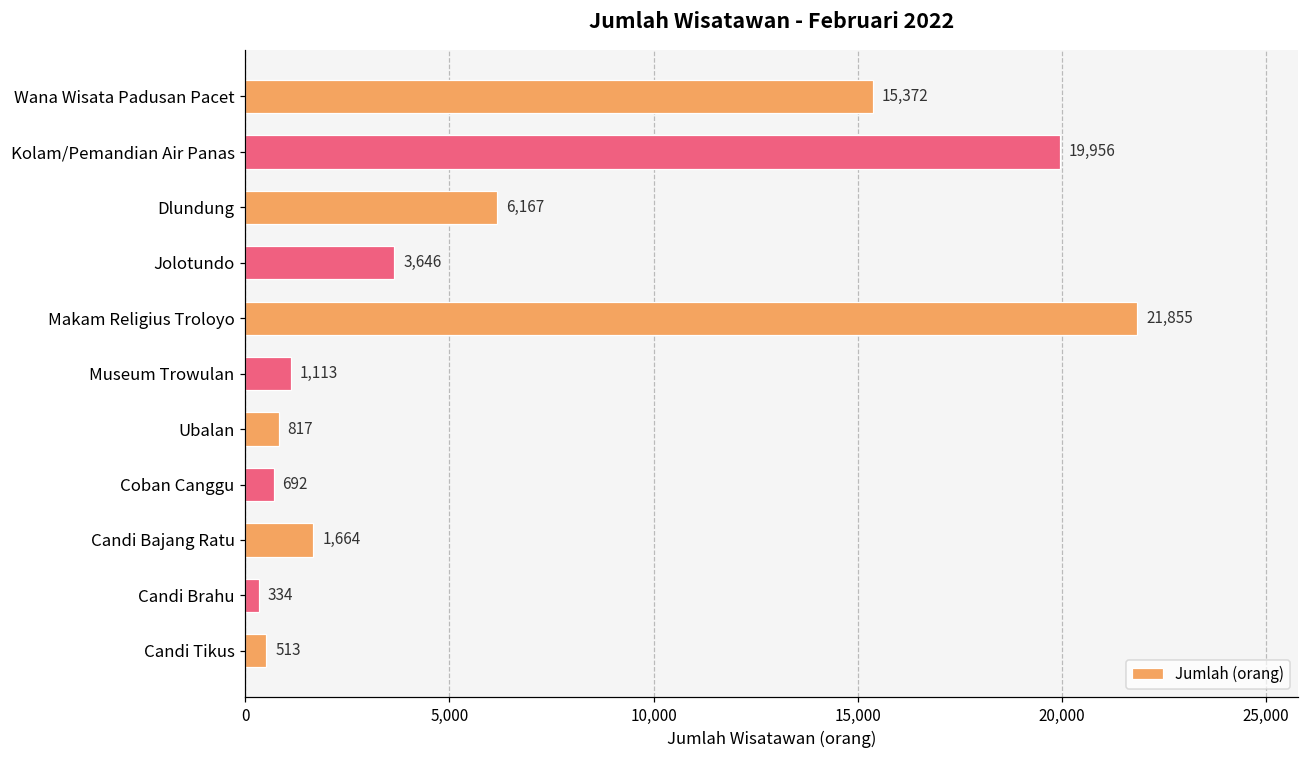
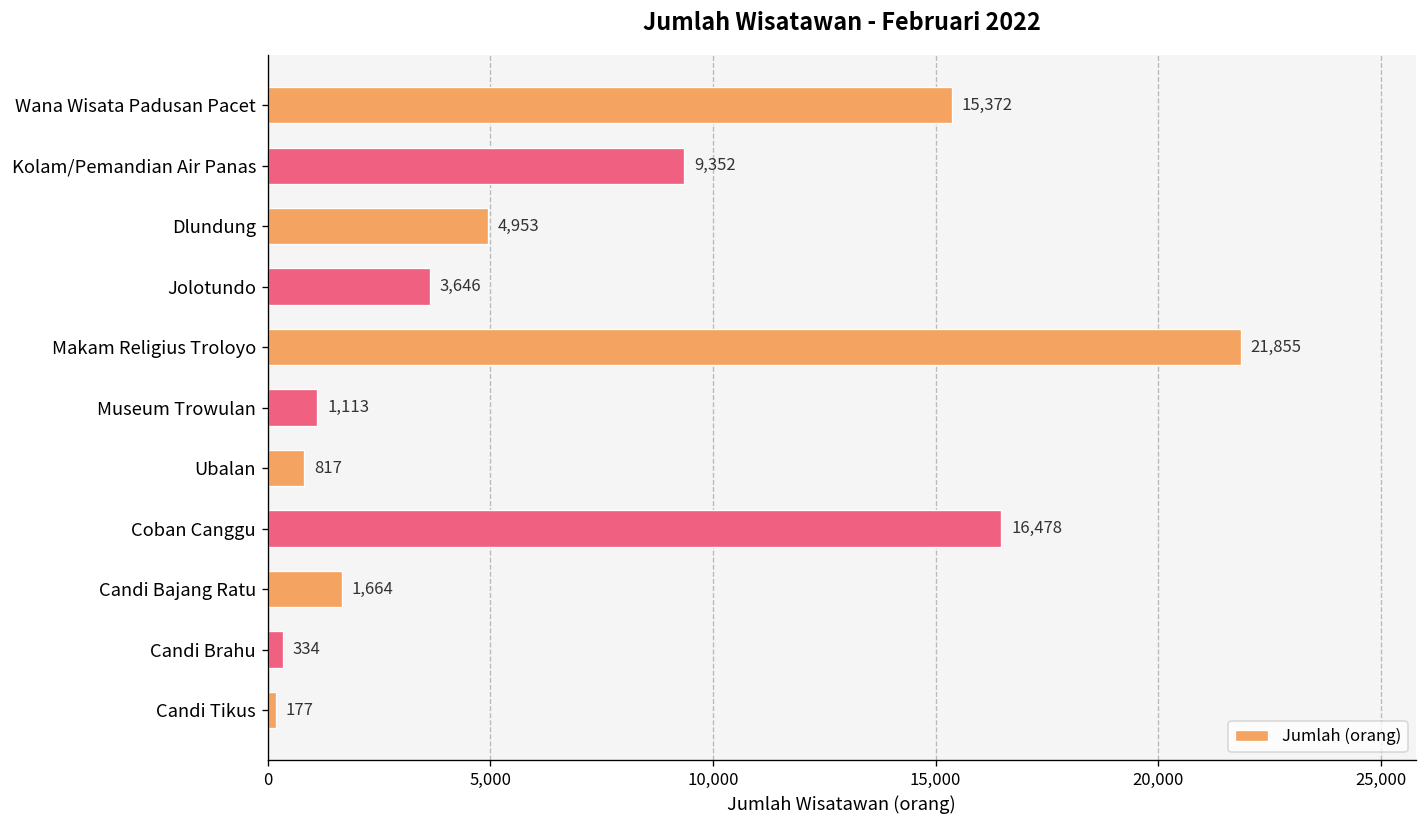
Kolam/Pemandian Air Panas: 19,956 -> 9,352
Dlundung: 6,167 -> 4,953
Coban Canggu: 692 -> 16,478
Candi Tikus: 513 -> 177
